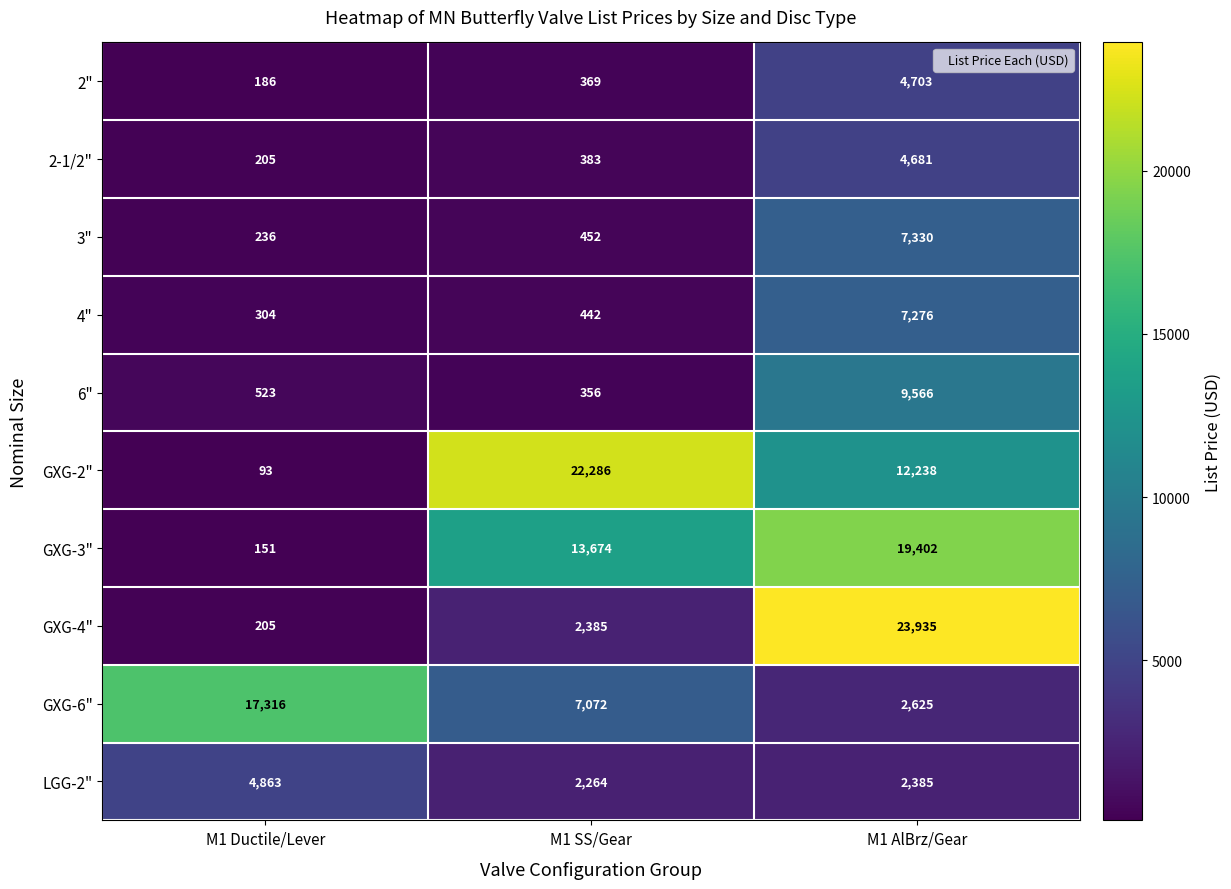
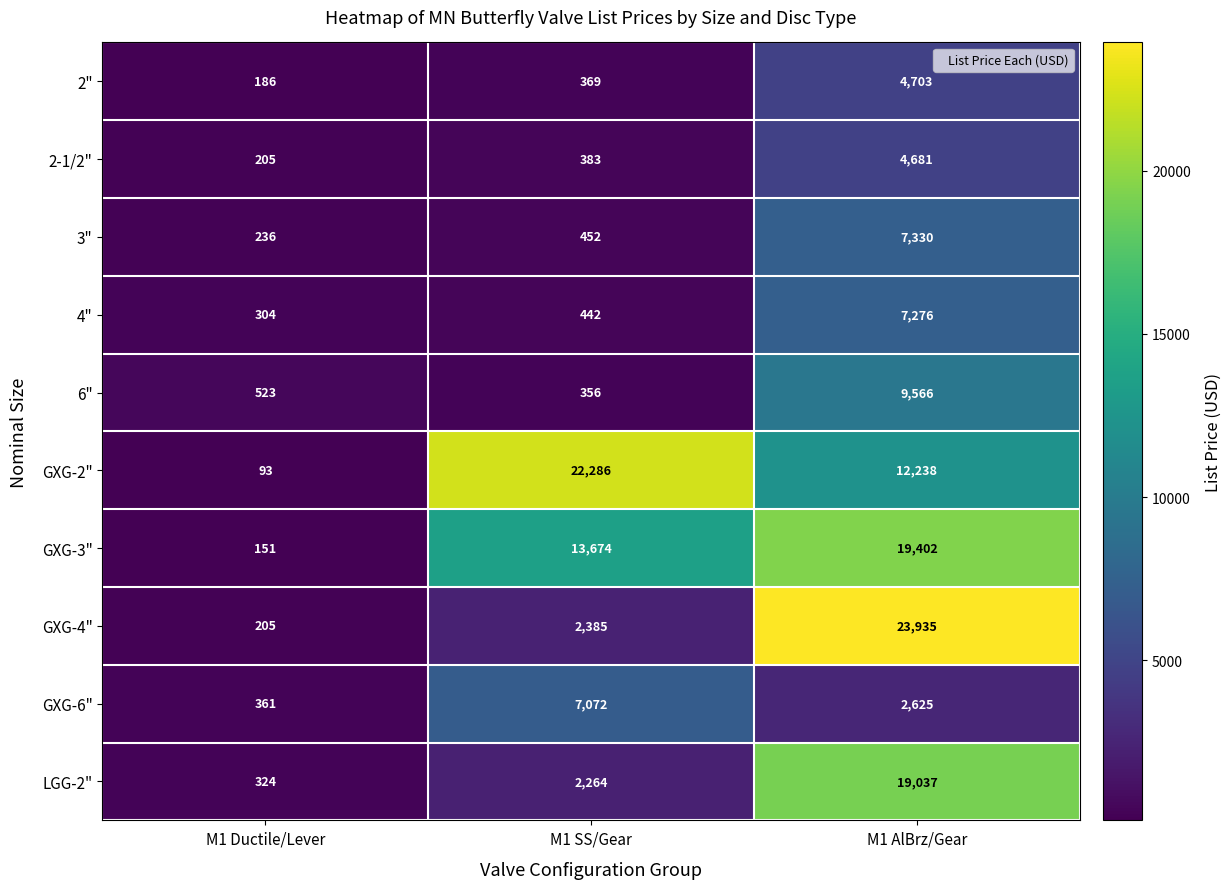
GXG-6", M1 Ductile/Lever: 17,316 -> 361
LGG-2", M1 Ductile/Lever: 4,863 -> 324
LGG-2", M1 AlBrz/Gear: 2,385 -> 19,037
